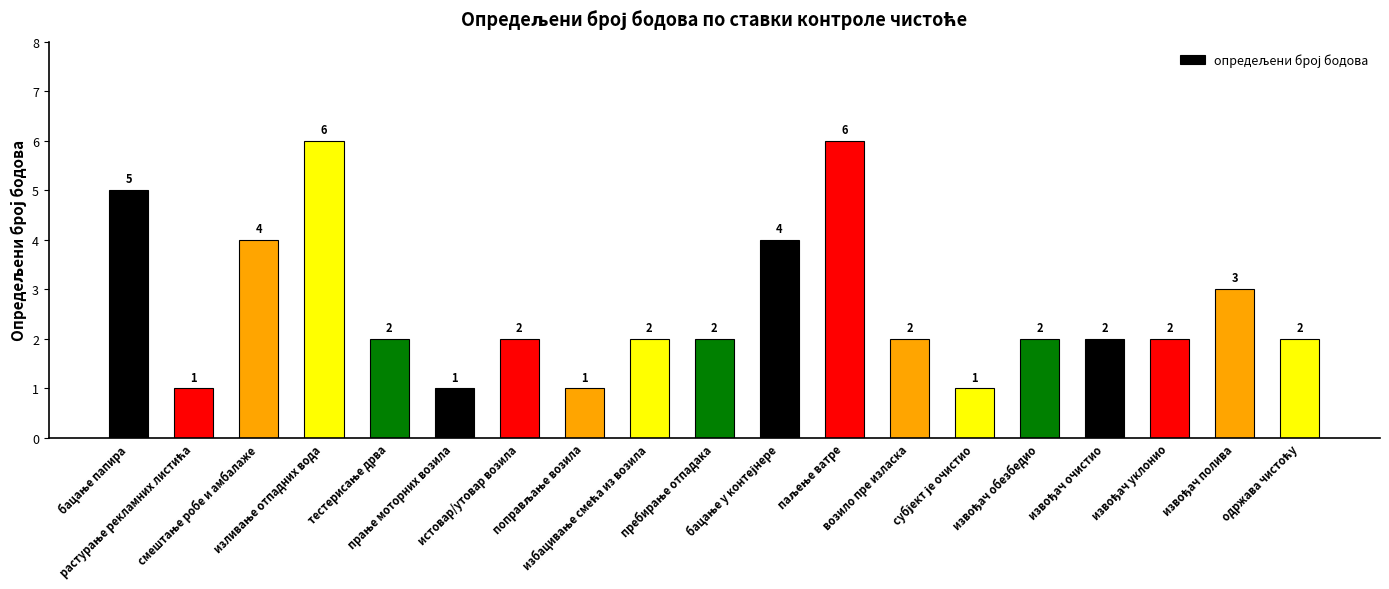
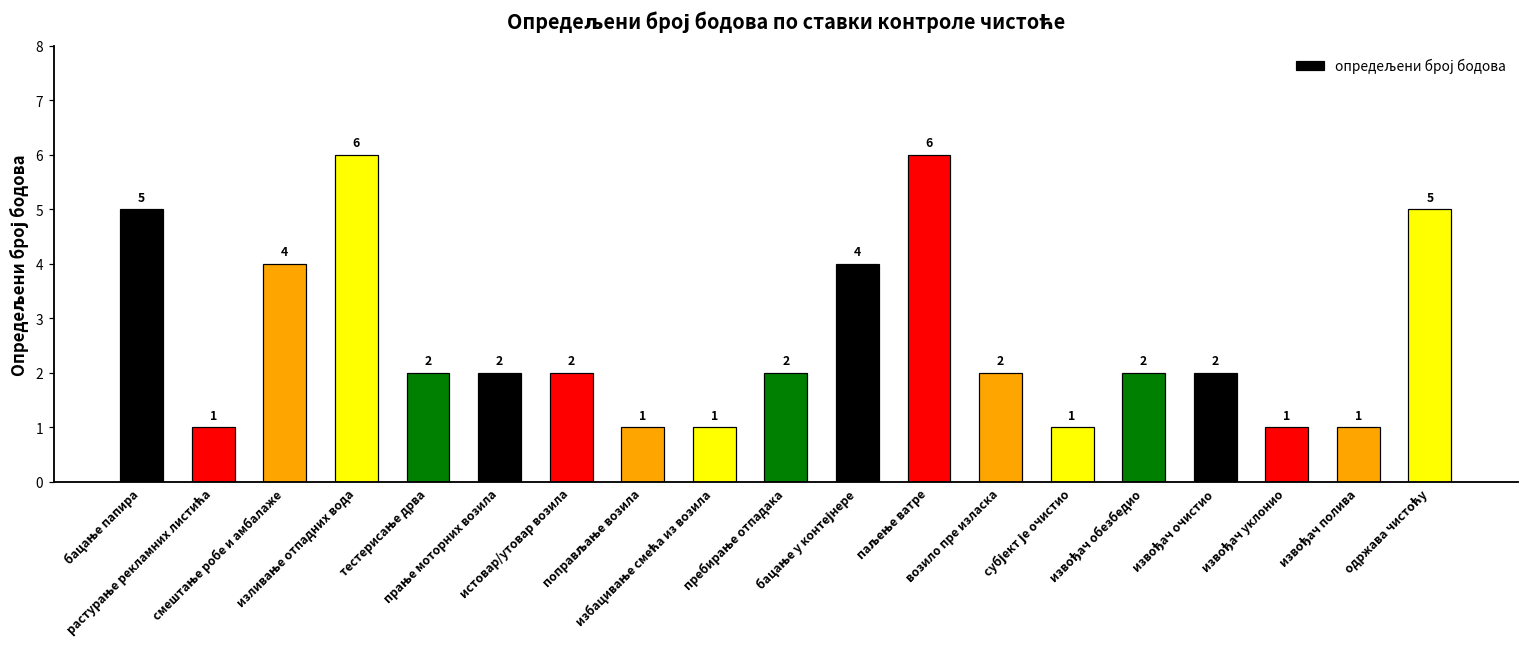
прање моторних возила: 1 -> 2
избацивање смећа из возила: 2 -> 1
извођач уклонио: 2 -> 1
извођач полива: 3 -> 1
одржава чистоћу: 2 -> 5
